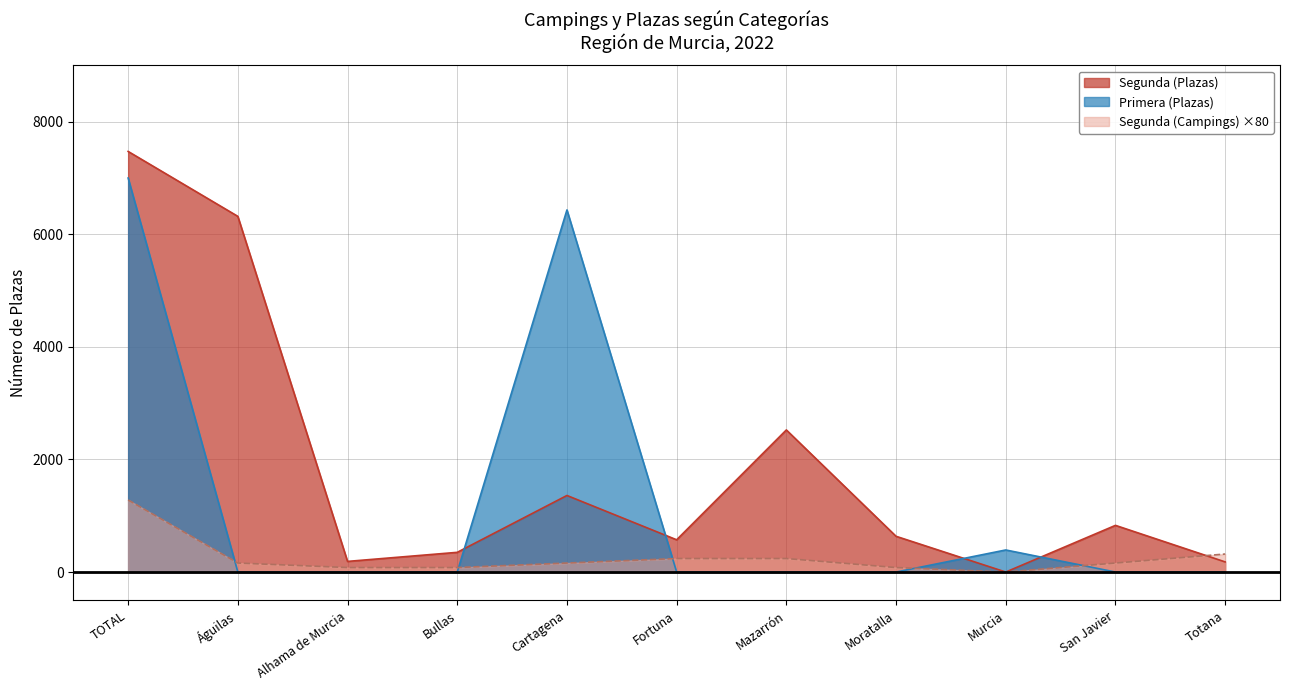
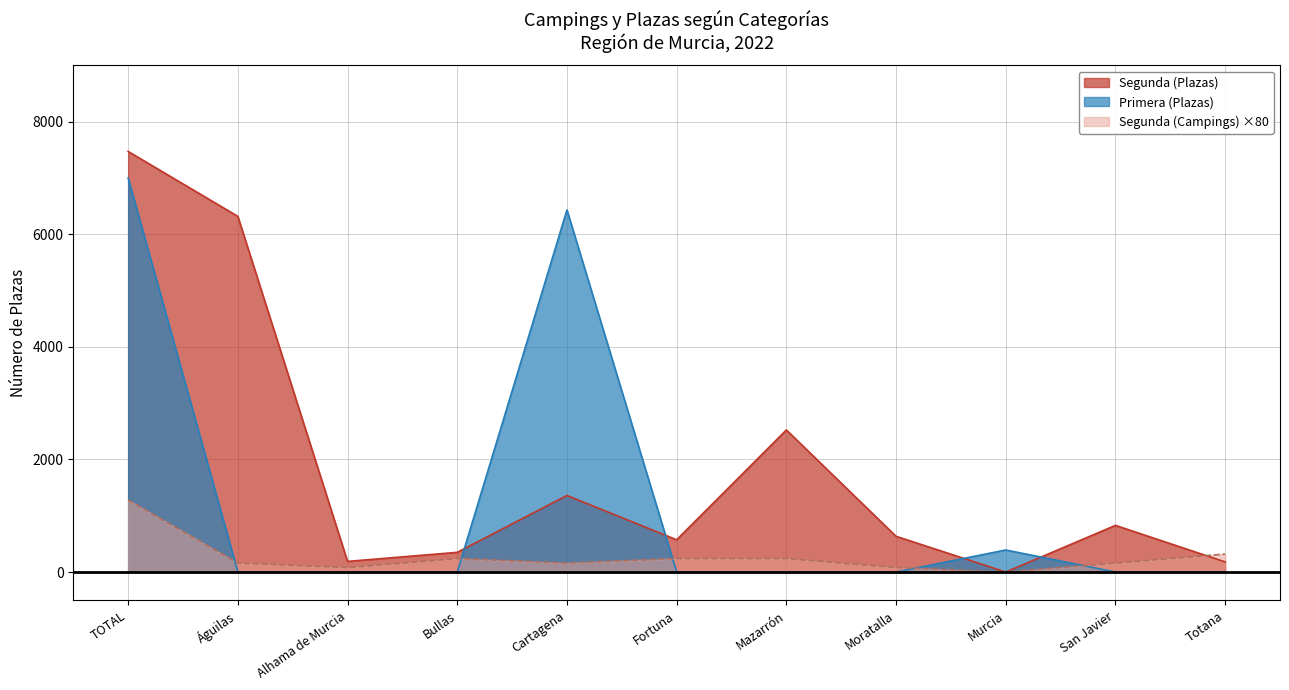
Segunda (Campings) ×80, Bullas: 100 -> 200
